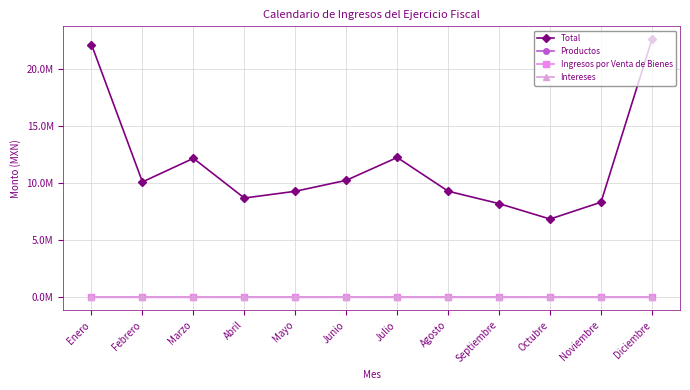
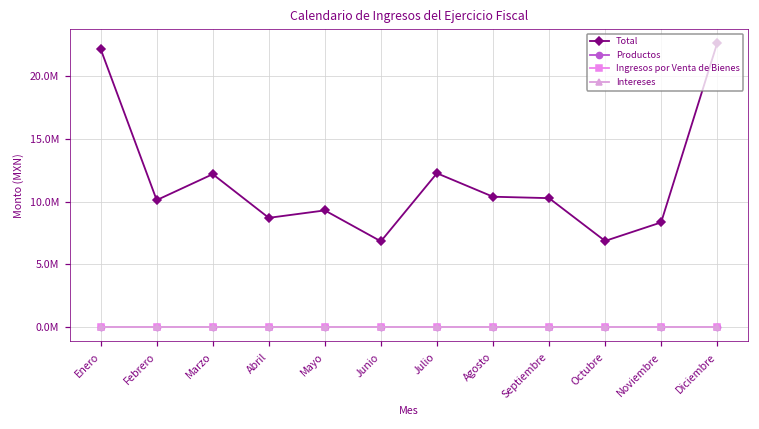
Total, Junio: 10300000 -> 6800000
Total, Agosto: 9300000 -> 10400000
Total, Septiembre: 8200000 -> 10300000
